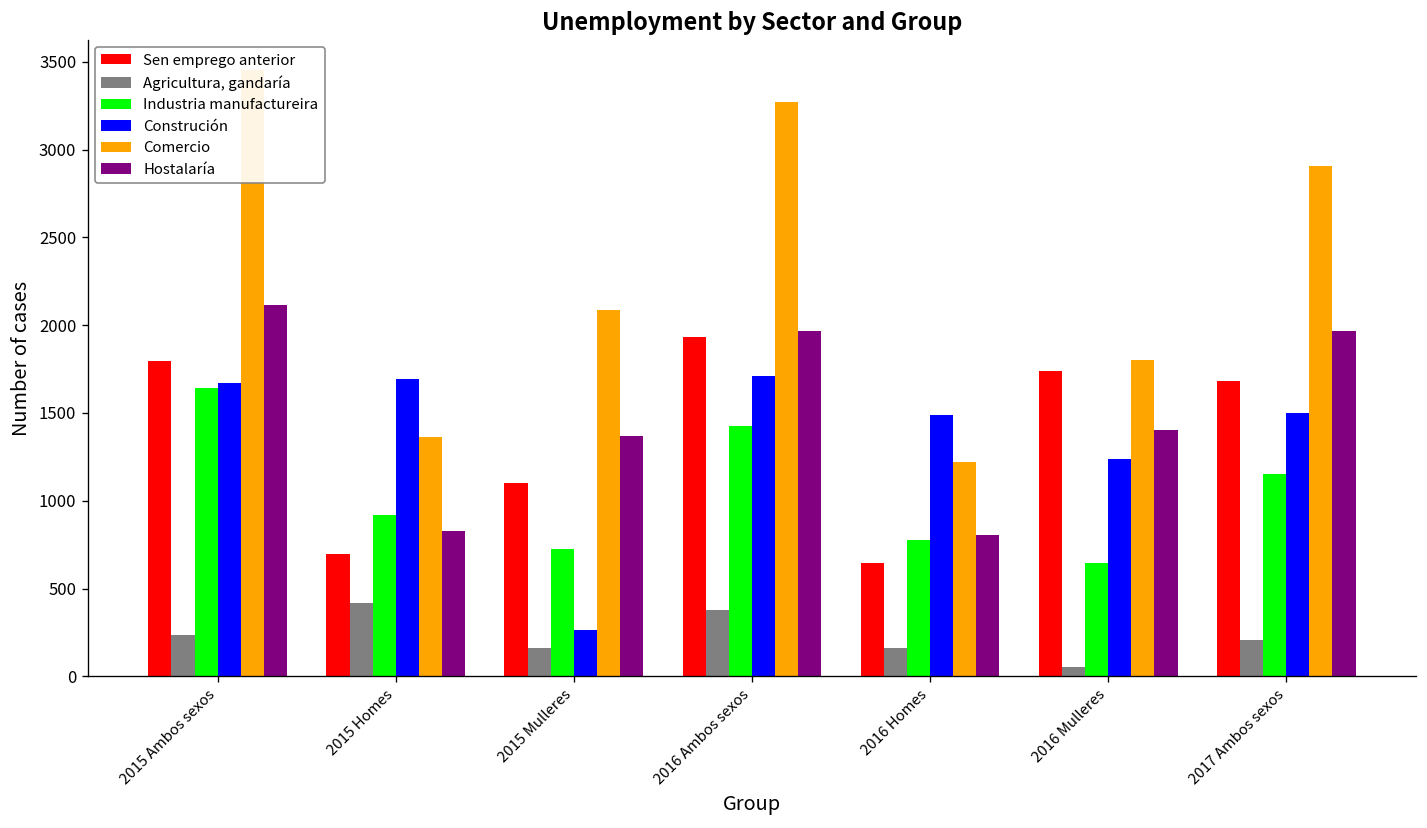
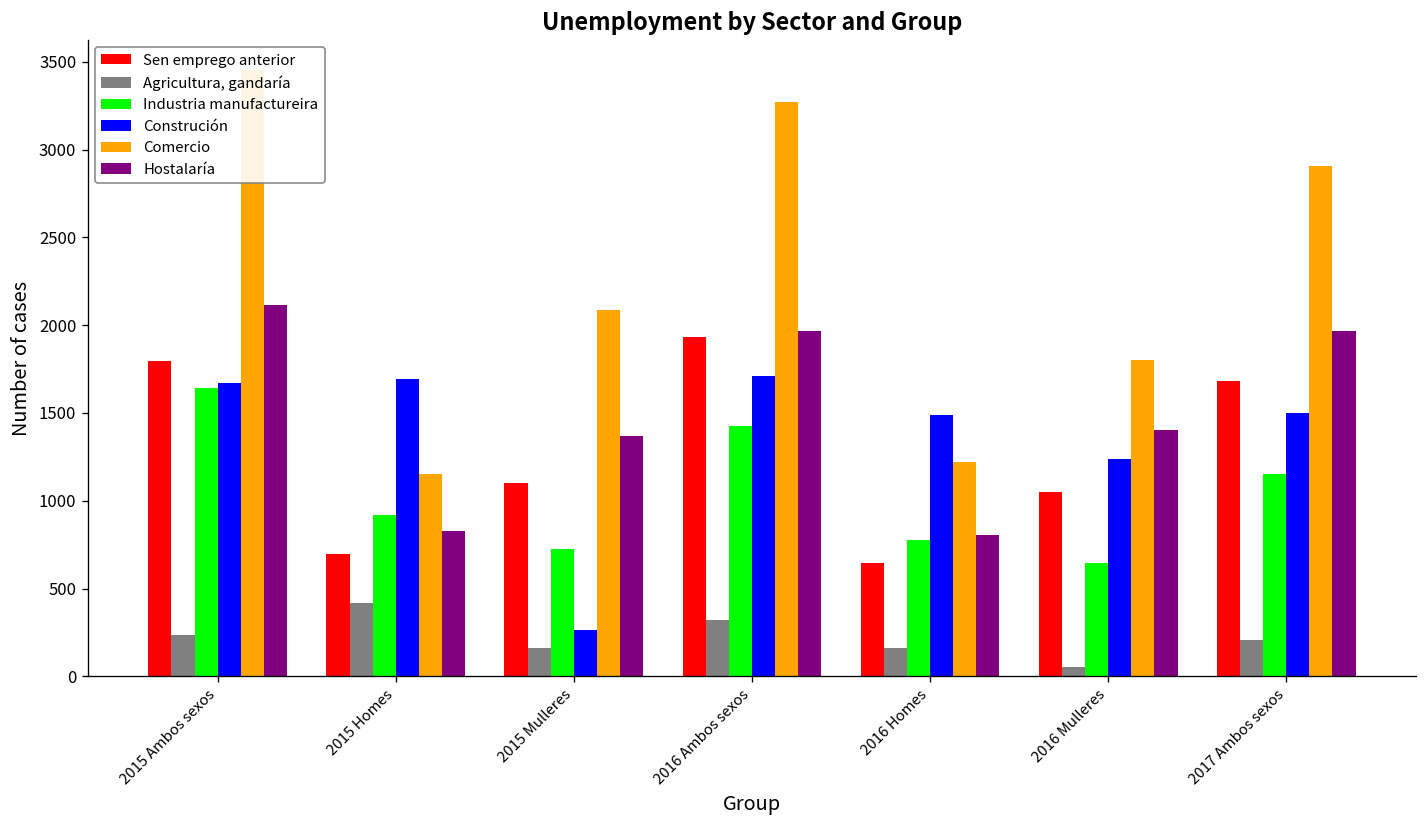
Comercio, 2015 Homes: 1370 -> 1150
Agricultura, gandaría, 2016 Ambos sexos: 380 -> 320
Sen emprego anterior, 2016 Mulleres: 1740 -> 1050
